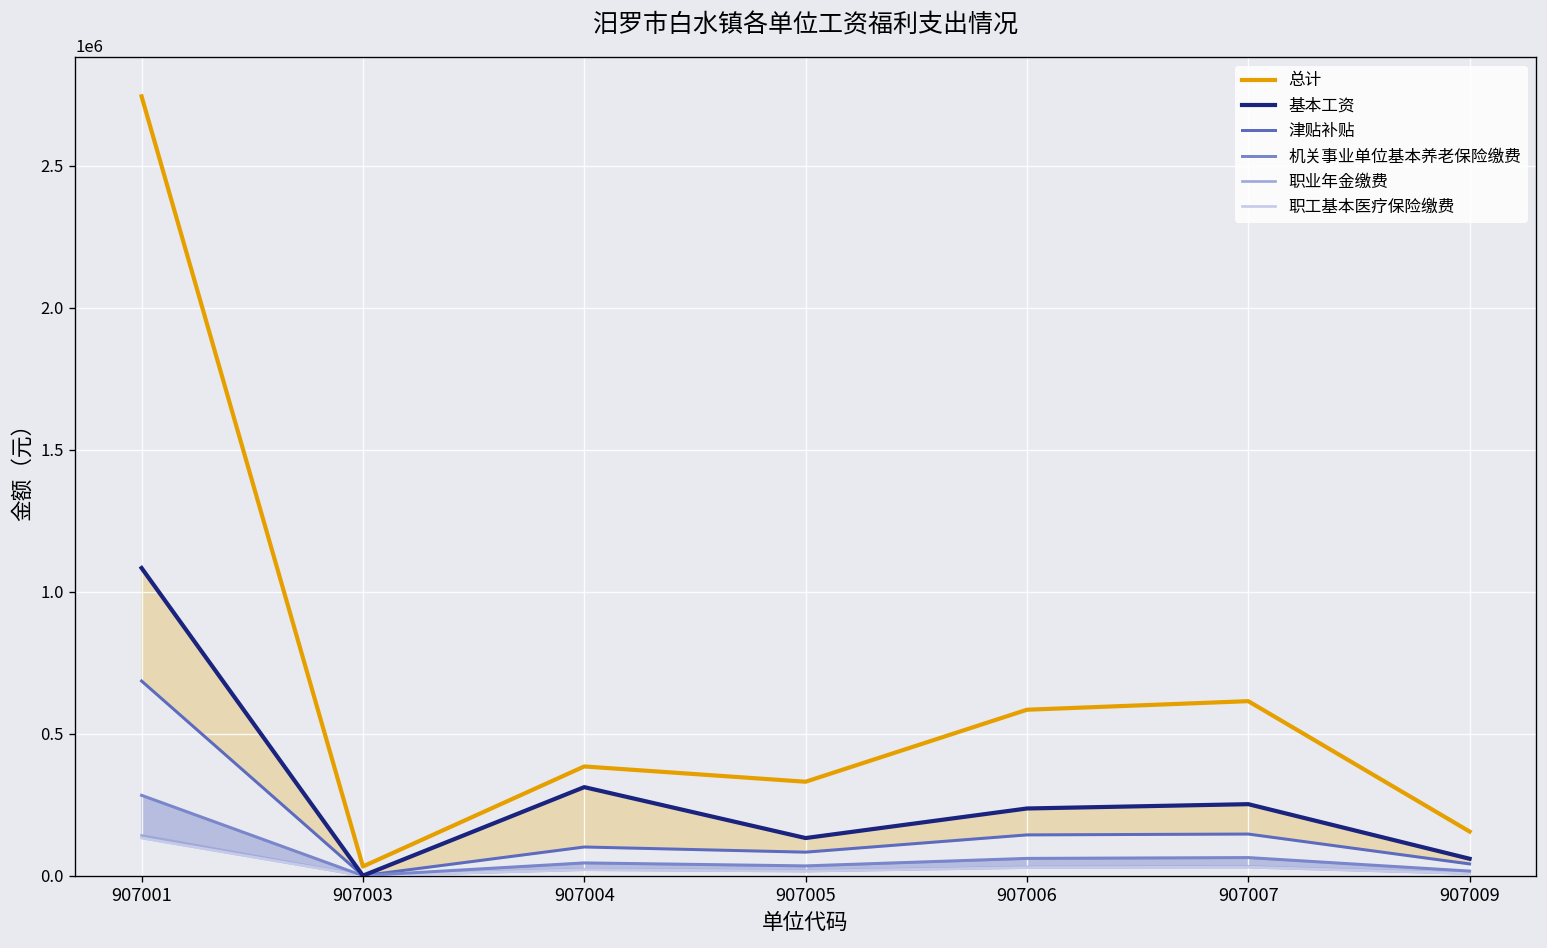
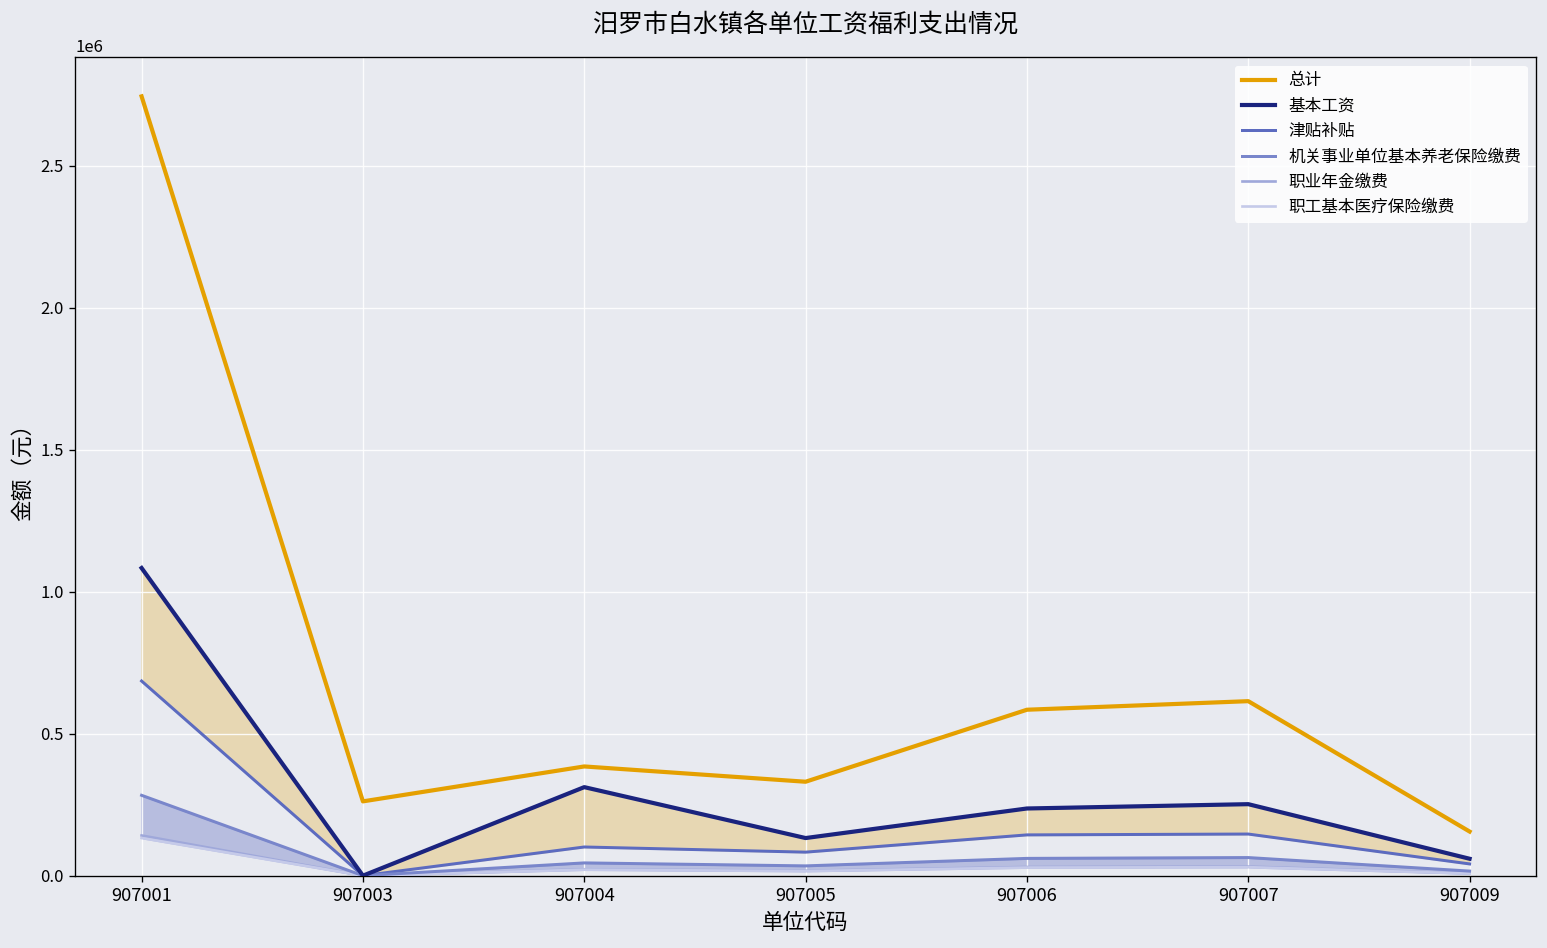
总计, 907003: 30000 -> 260000
